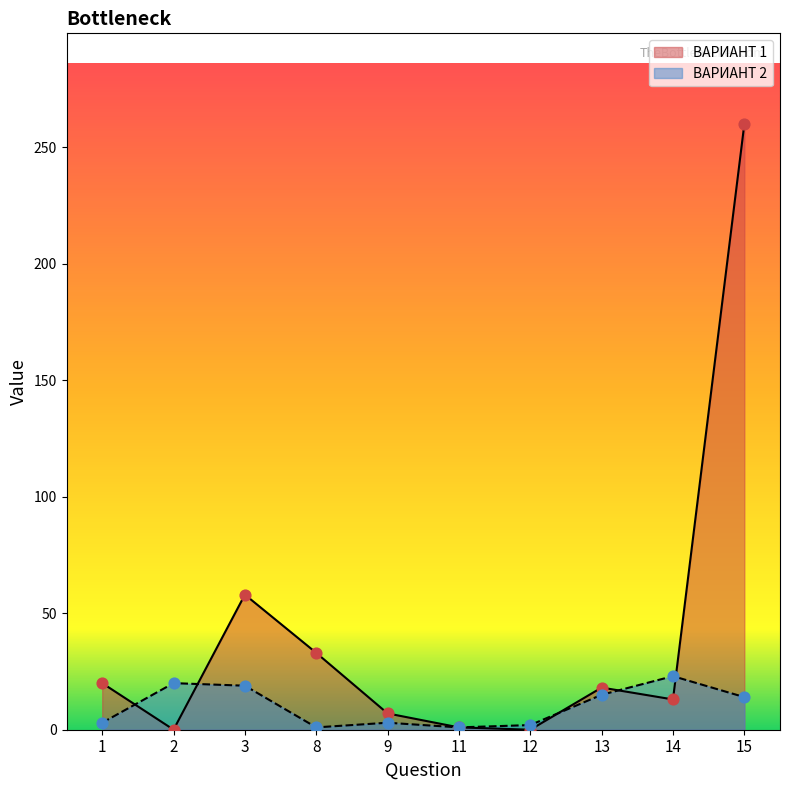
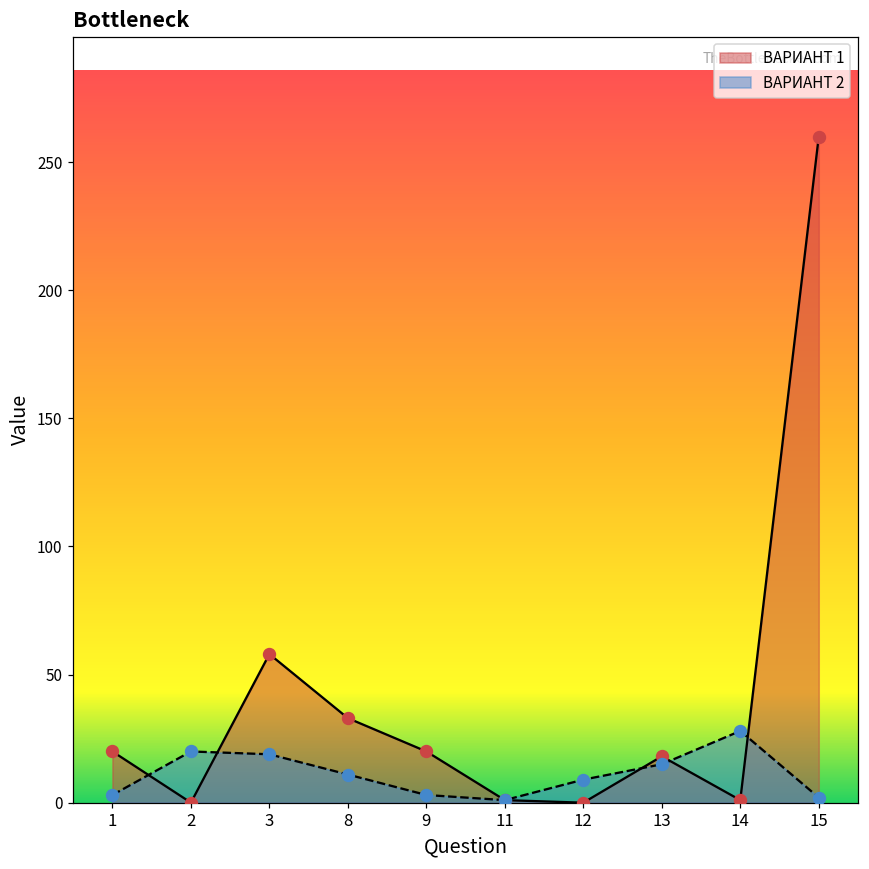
ВАРИАНТ 2, 8: 1 -> 11
ВАРИАНТ 1, 9: 7 -> 20
ВАРИАНТ 2, 12: 2 -> 9
ВАРИАНТ 1, 14: 13 -> 1
ВАРИАНТ 2, 14: 23 -> 28
ВАРИАНТ 2, 15: 14 -> 2
